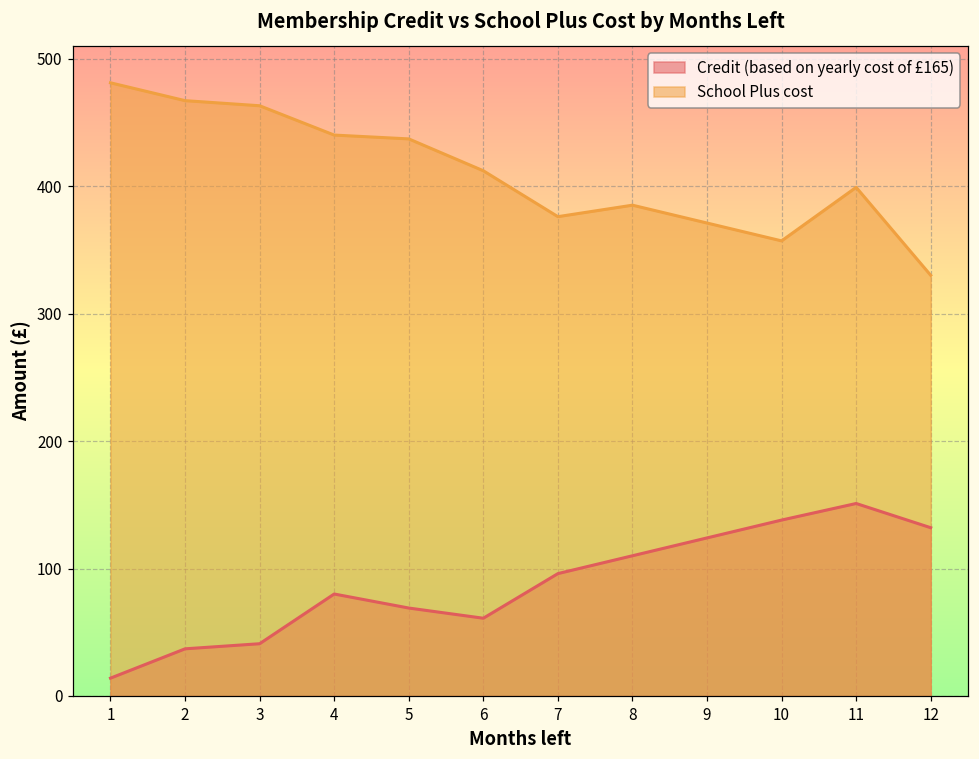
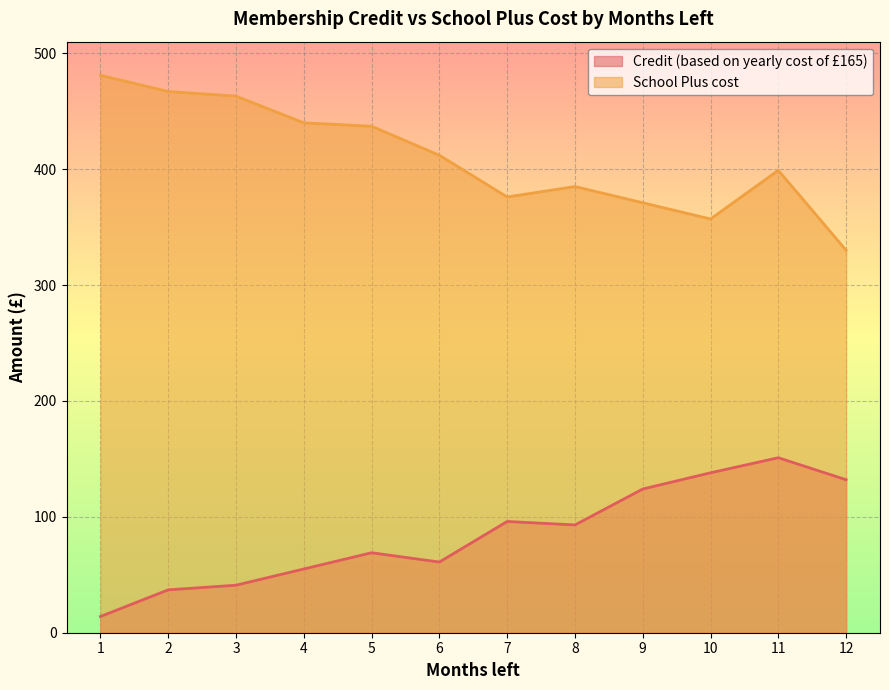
Credit (based on yearly cost of £165), 4: 80 -> 55
Credit (based on yearly cost of £165), 8: 110 -> 93
